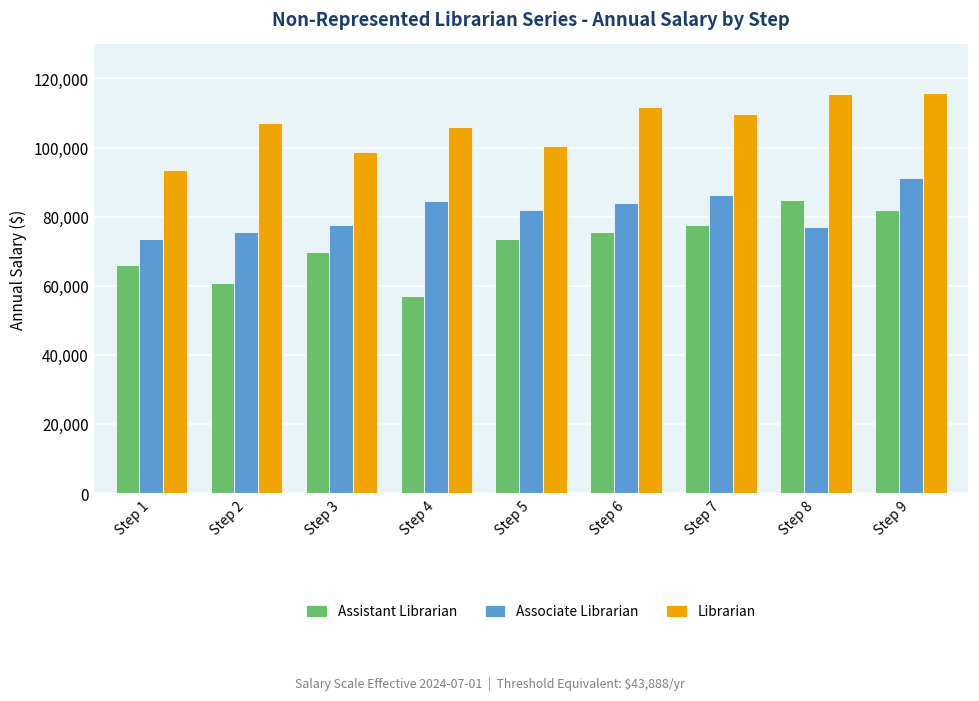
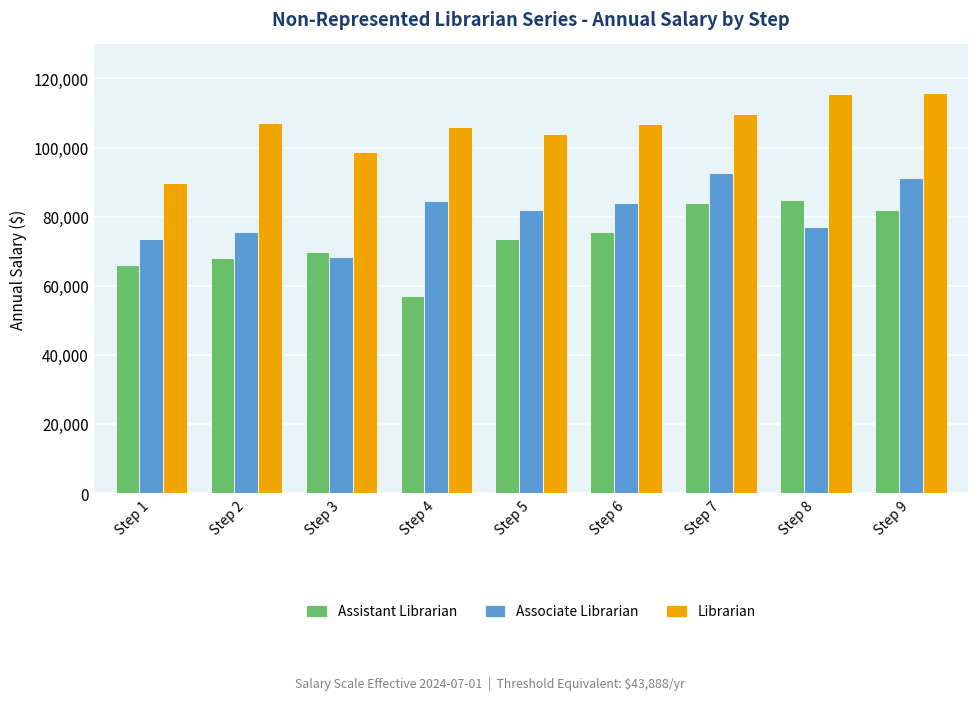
Librarian, Step 1: 94,000 -> 90,000
Assistant Librarian, Step 2: 61,000 -> 68,000
Associate Librarian, Step 3: 78,000 -> 68,000
Librarian, Step 5: 100,000 -> 104,000
Librarian, Step 6: 112,000 -> 107,000
Assistant Librarian, Step 7: 78,000 -> 84,000
Associate Librarian, Step 7: 86,000 -> 93,000
